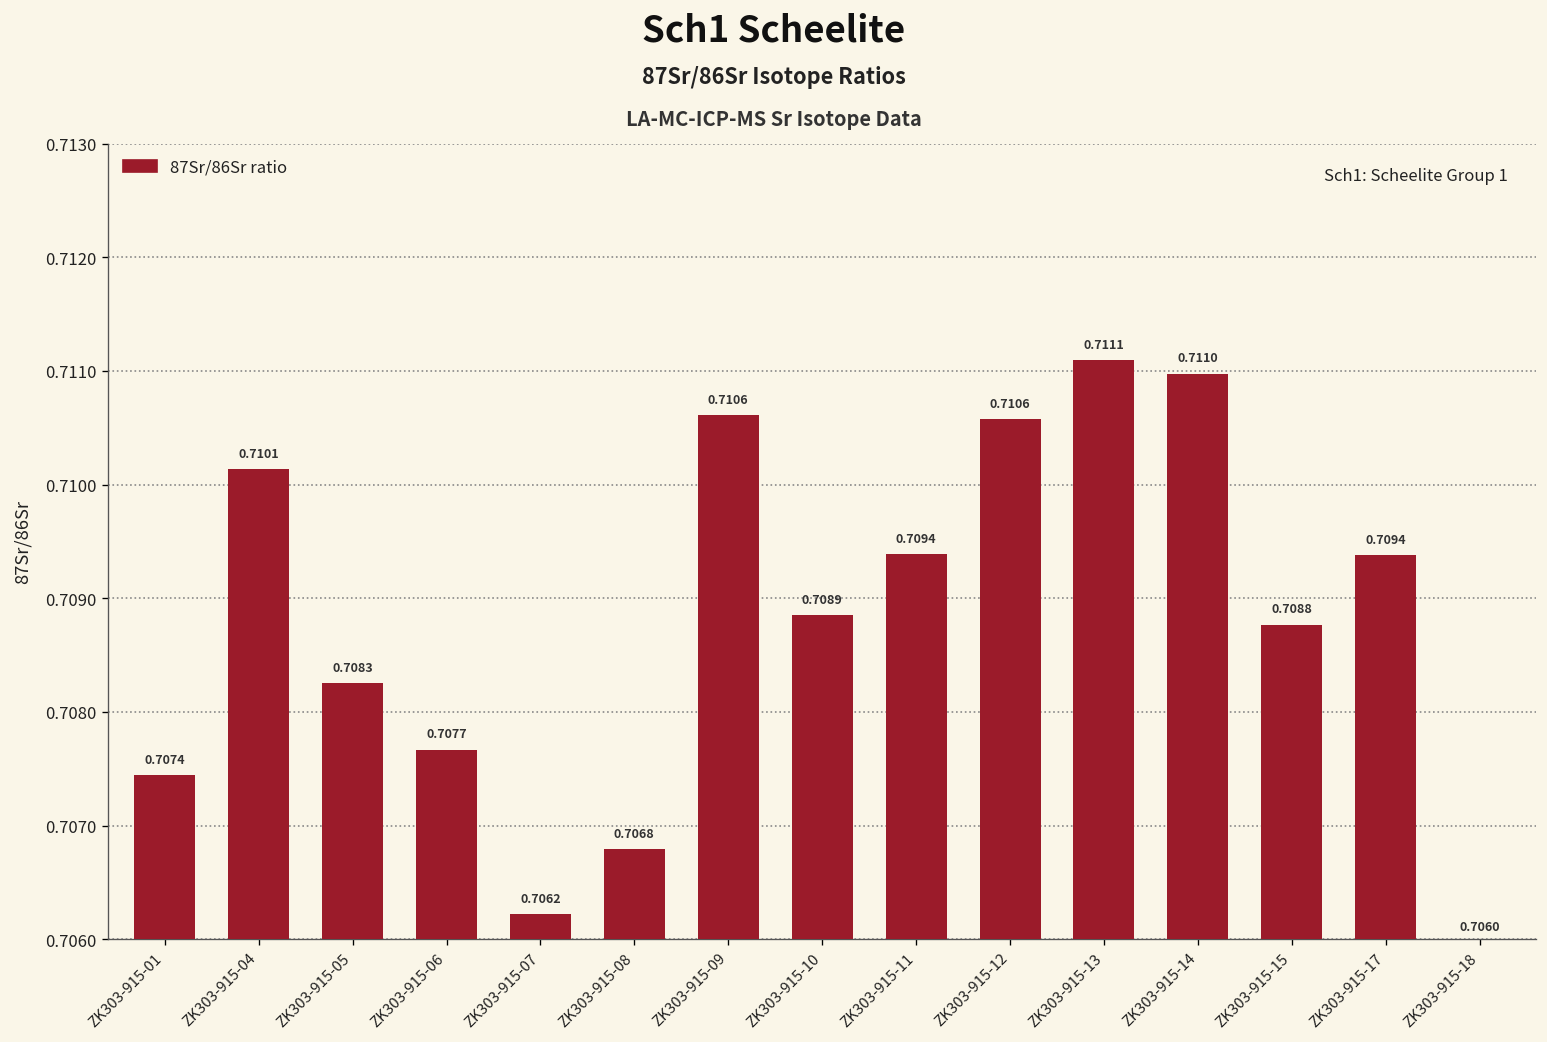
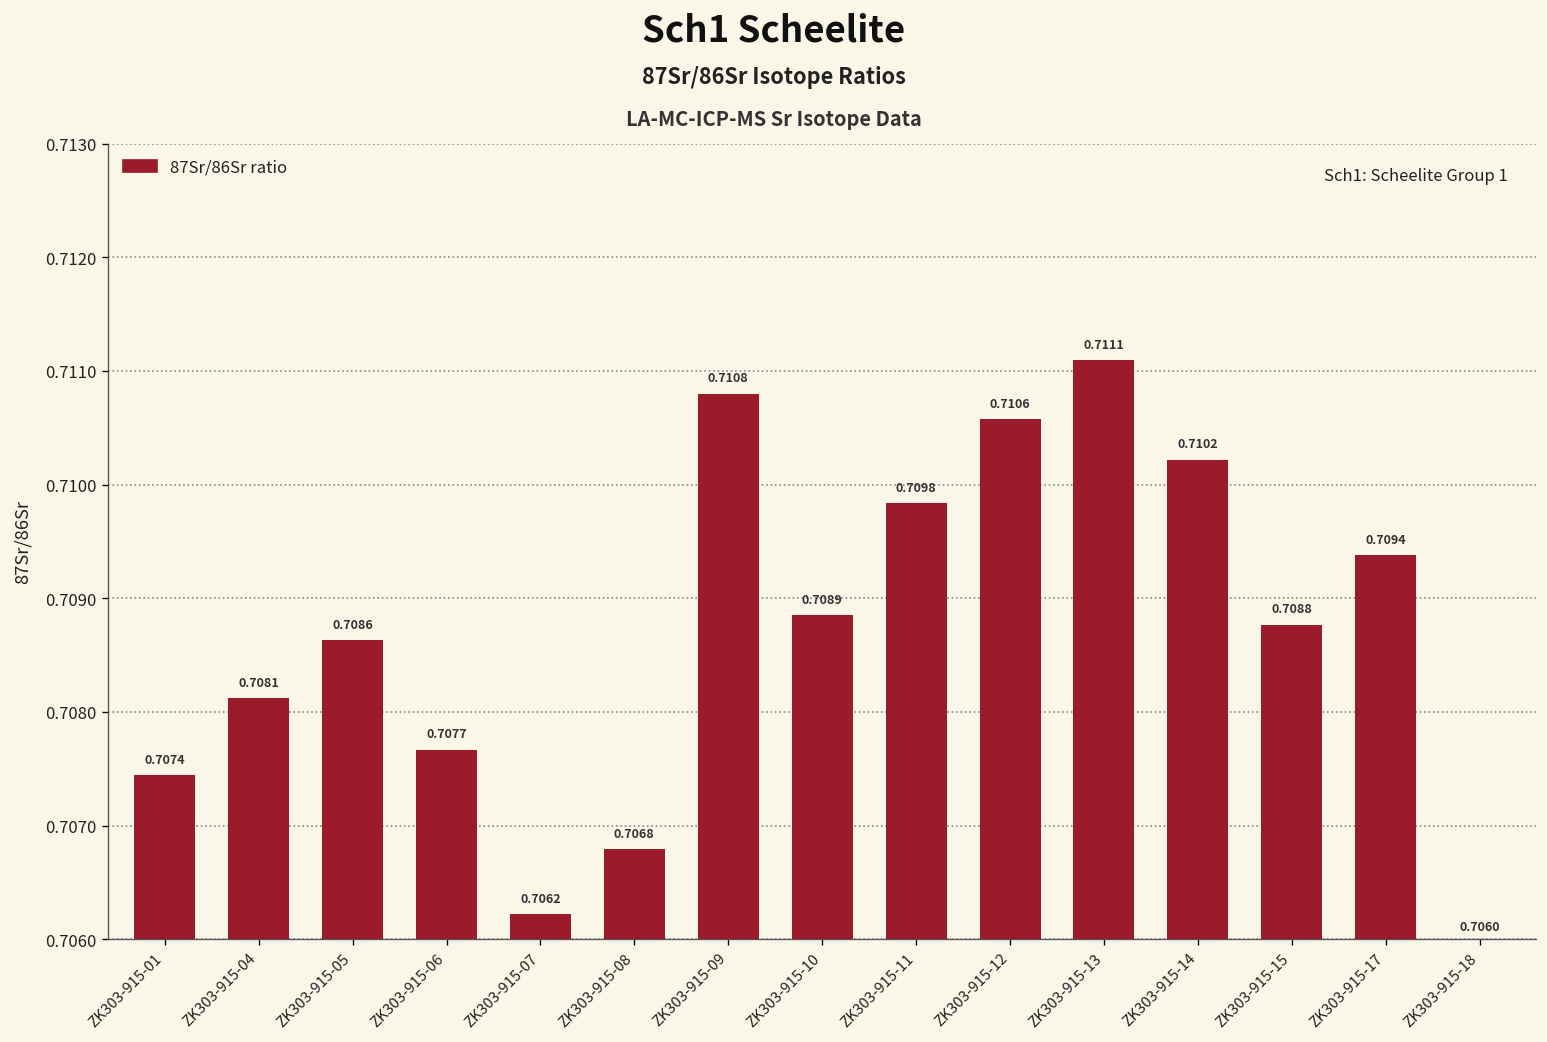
ZK303-915-04: 0.7101 -> 0.7081
ZK303-915-05: 0.7083 -> 0.7086
ZK303-915-09: 0.7106 -> 0.7108
ZK303-915-11: 0.7094 -> 0.7098
ZK303-915-14: 0.7110 -> 0.7102
